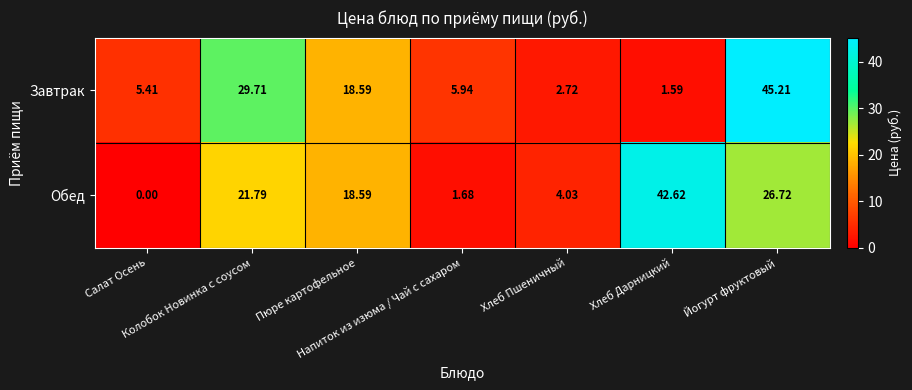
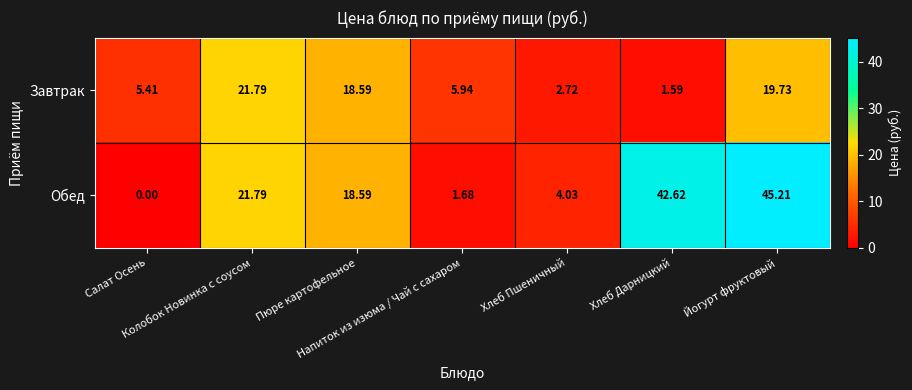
Завтрак, Колобок Новинка с соусом: 29.71 -> 21.79
Завтрак, Йогурт фруктовый: 45.21 -> 19.73
Обед, Йогурт фруктовый: 26.72 -> 45.21
